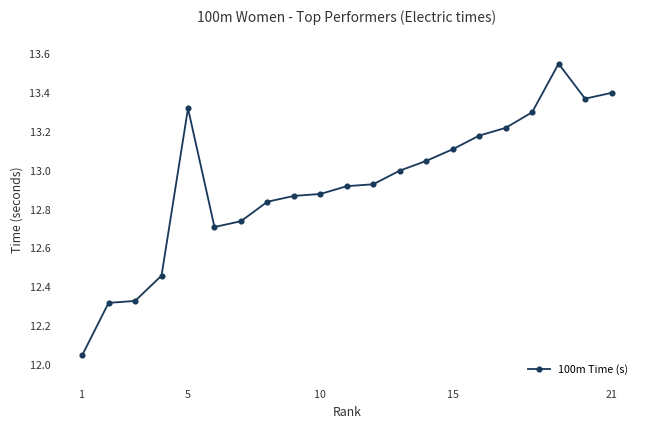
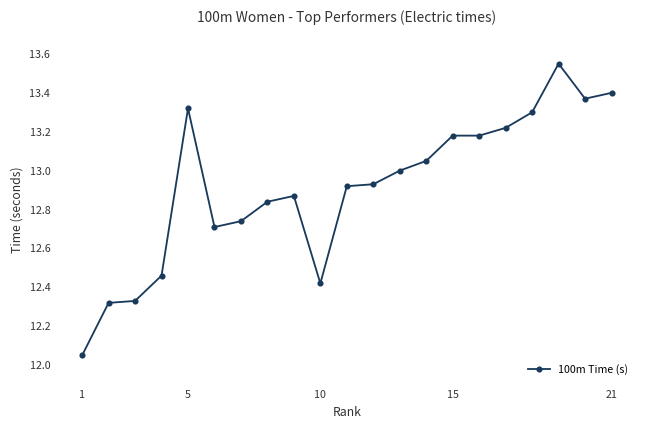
10: 12.88 -> 12.42
15: 13.11 -> 13.18
